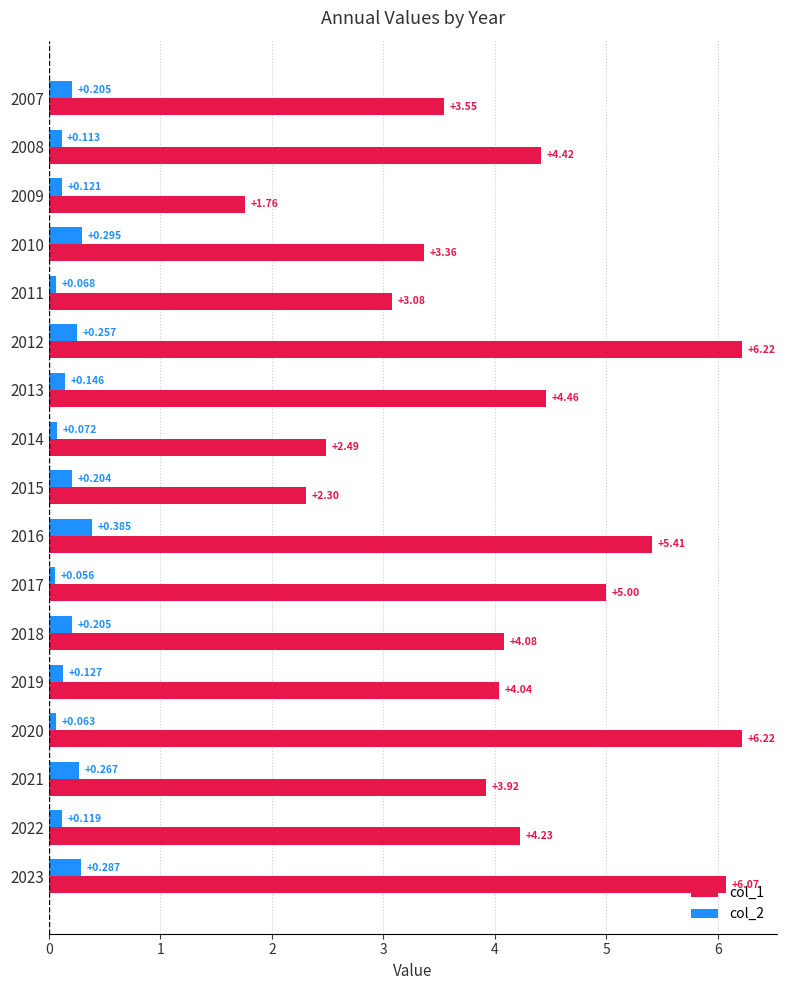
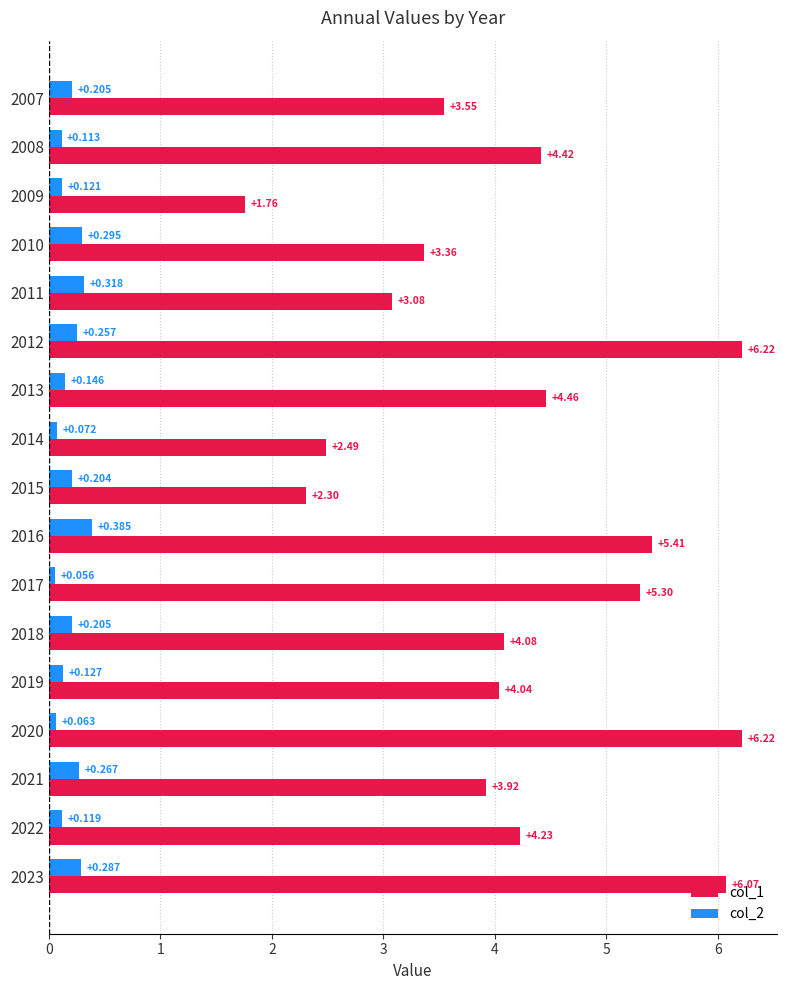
col_2, 2011: +0.068 -> +0.318
col_1, 2017: +5.00 -> +5.30
